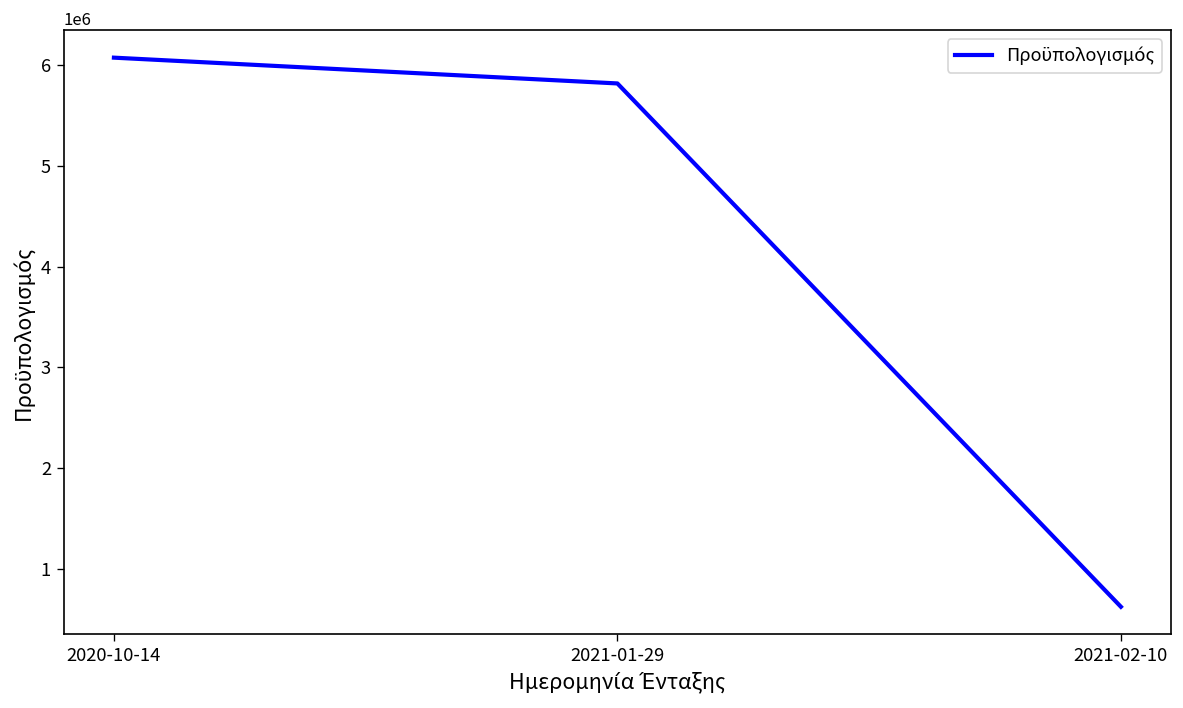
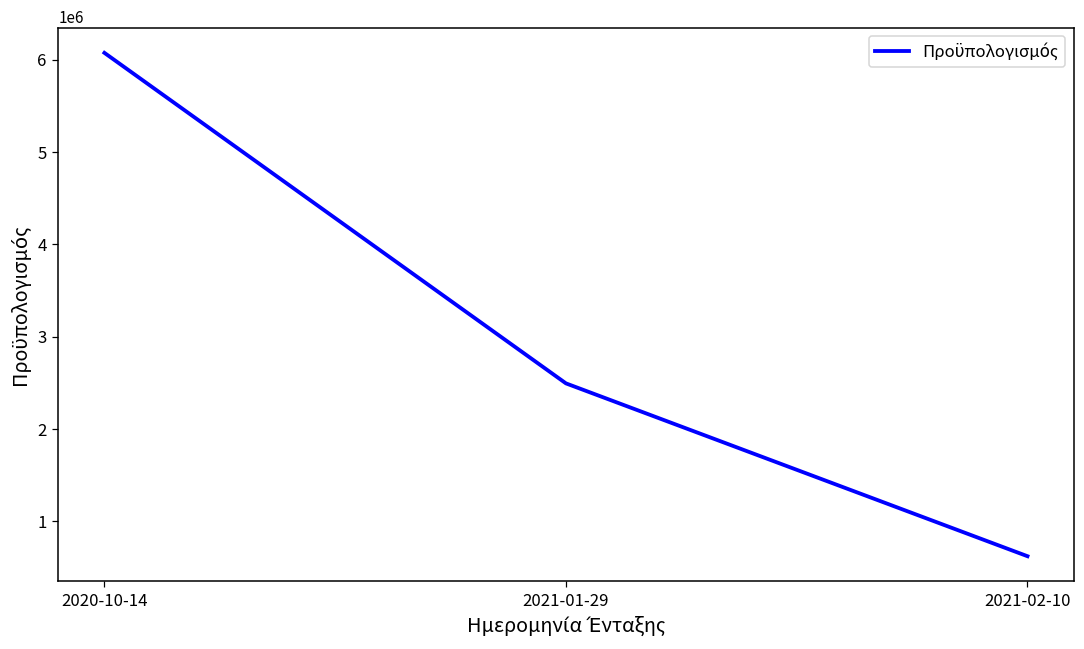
2021-01-29: 5800000 -> 2500000
